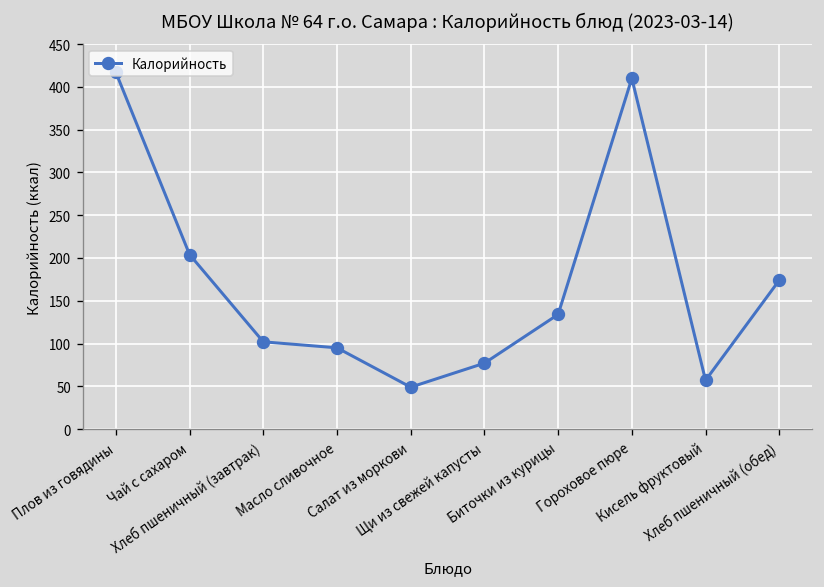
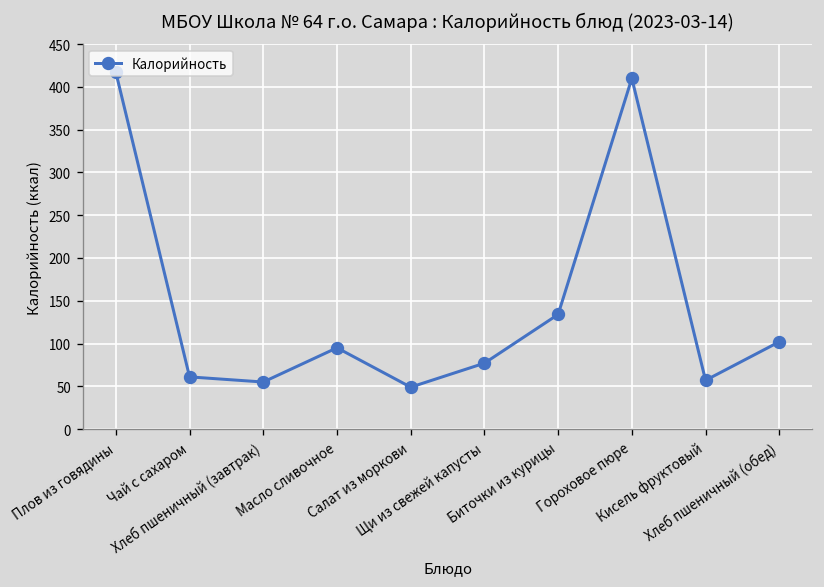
Чай с сахаром: 200 -> 60
Хлеб пшеничный (завтрак): 100 -> 60
Хлеб пшеничный (обед): 170 -> 100
